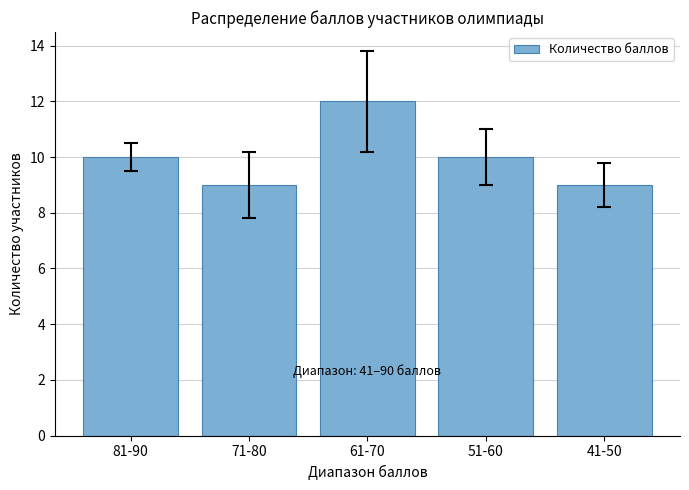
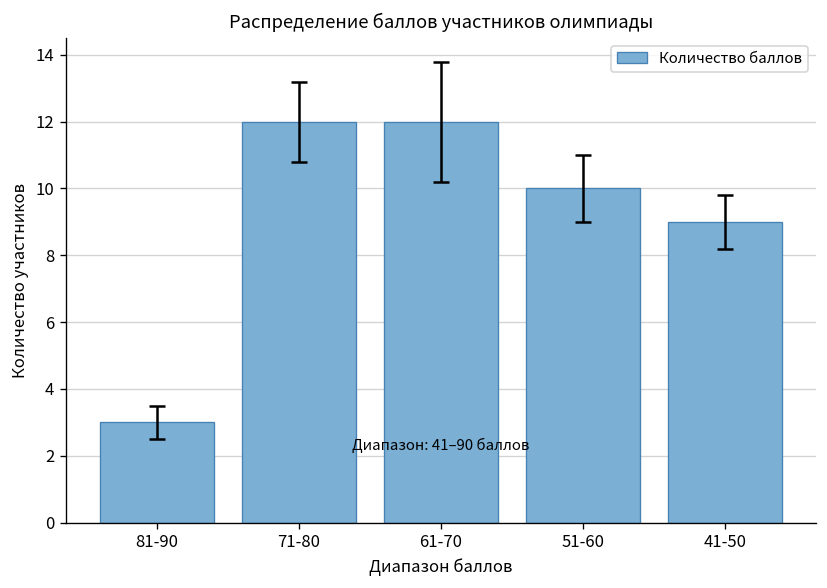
Количество баллов, 81-90: 10 -> 3
Количество баллов, 71-80: 9 -> 12
